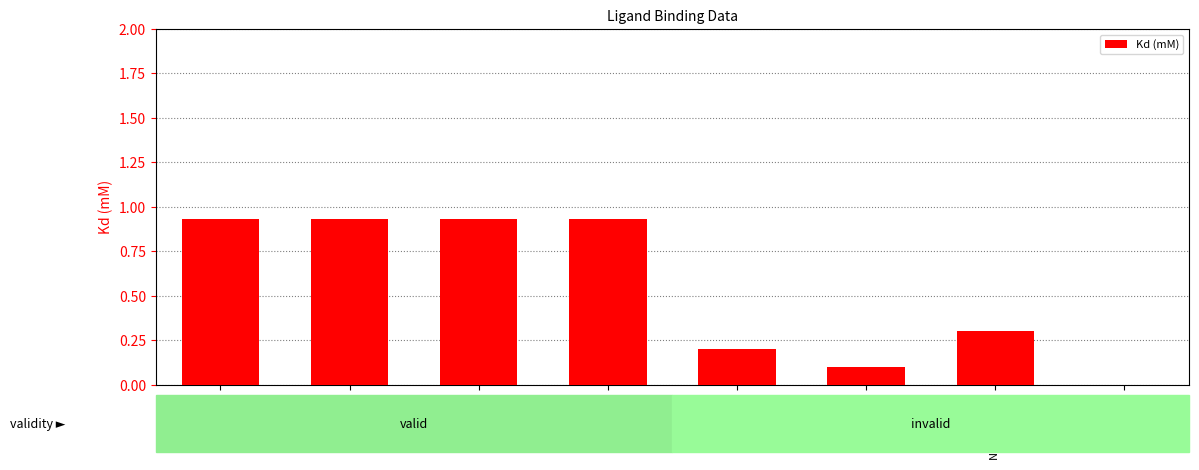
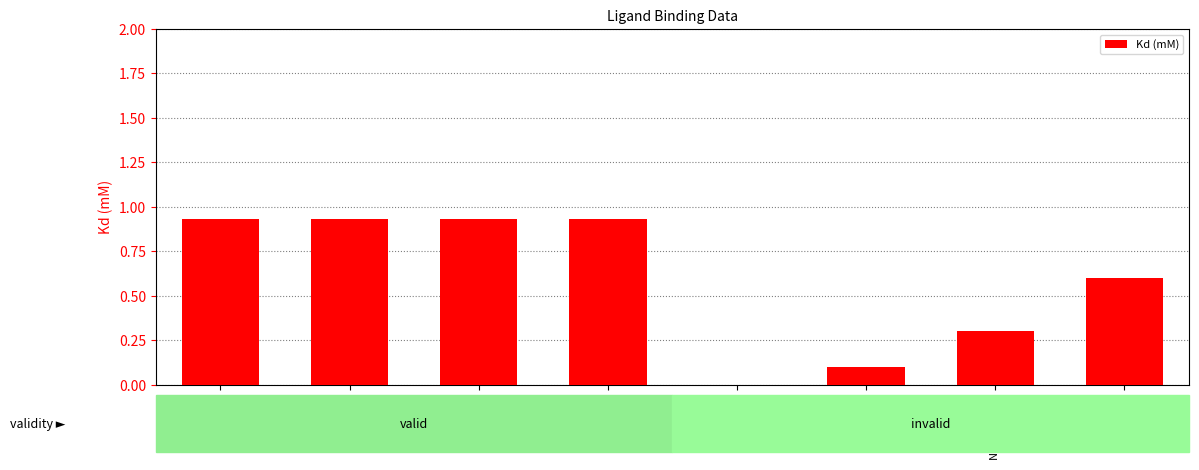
NAG:A:701: 0.2 -> 0.0
P6G:A:901: 0.0 -> 0.6
